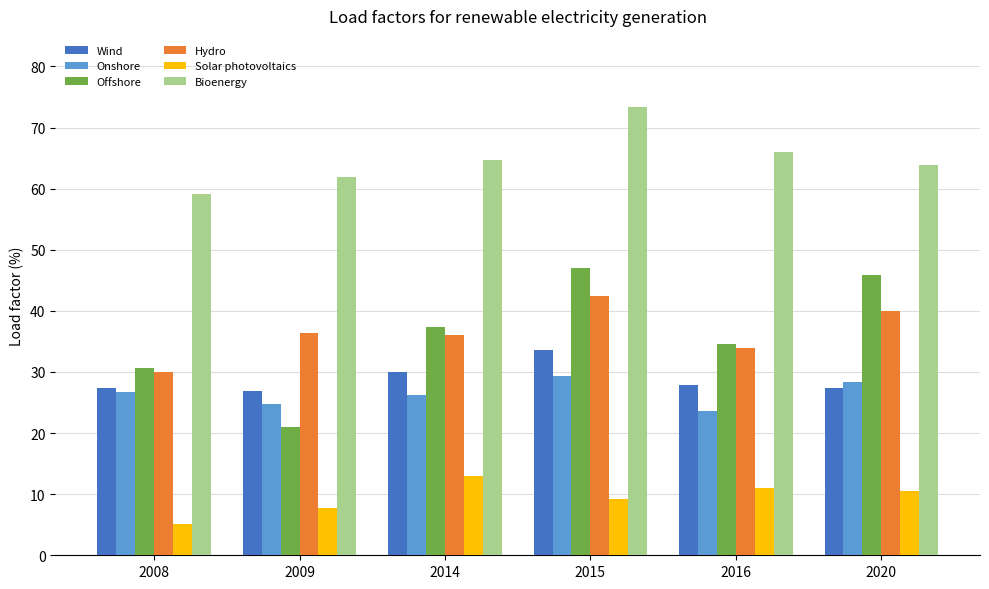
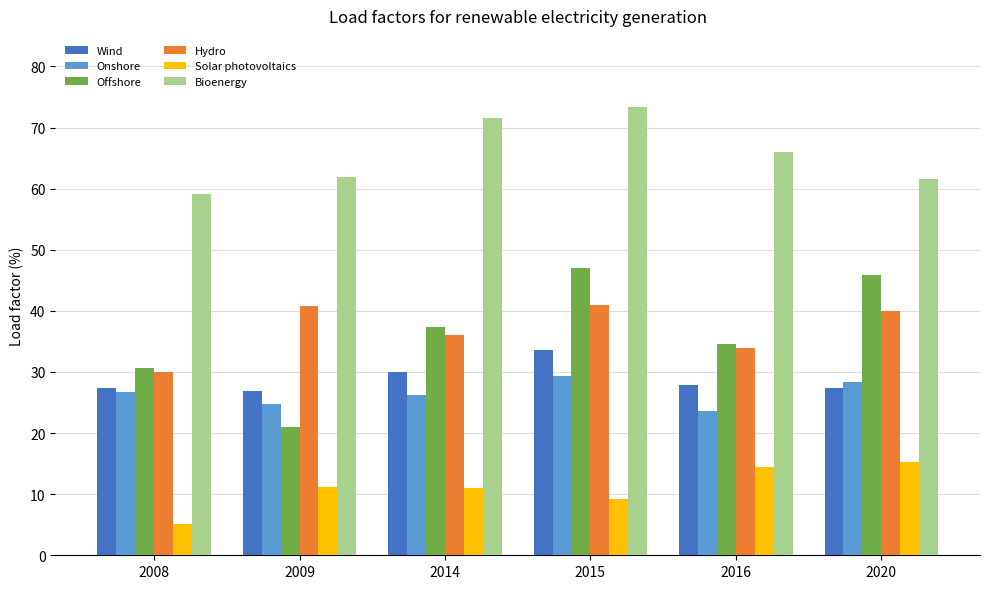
Hydro, 2009: 36 -> 41
Solar photovoltaics, 2009: 8 -> 11
Solar photovoltaics, 2014: 13 -> 11
Bioenergy, 2014: 65 -> 72
Hydro, 2015: 43 -> 41
Solar photovoltaics, 2016: 11 -> 15
Solar photovoltaics, 2020: 11 -> 15
Bioenergy, 2020: 64 -> 62
